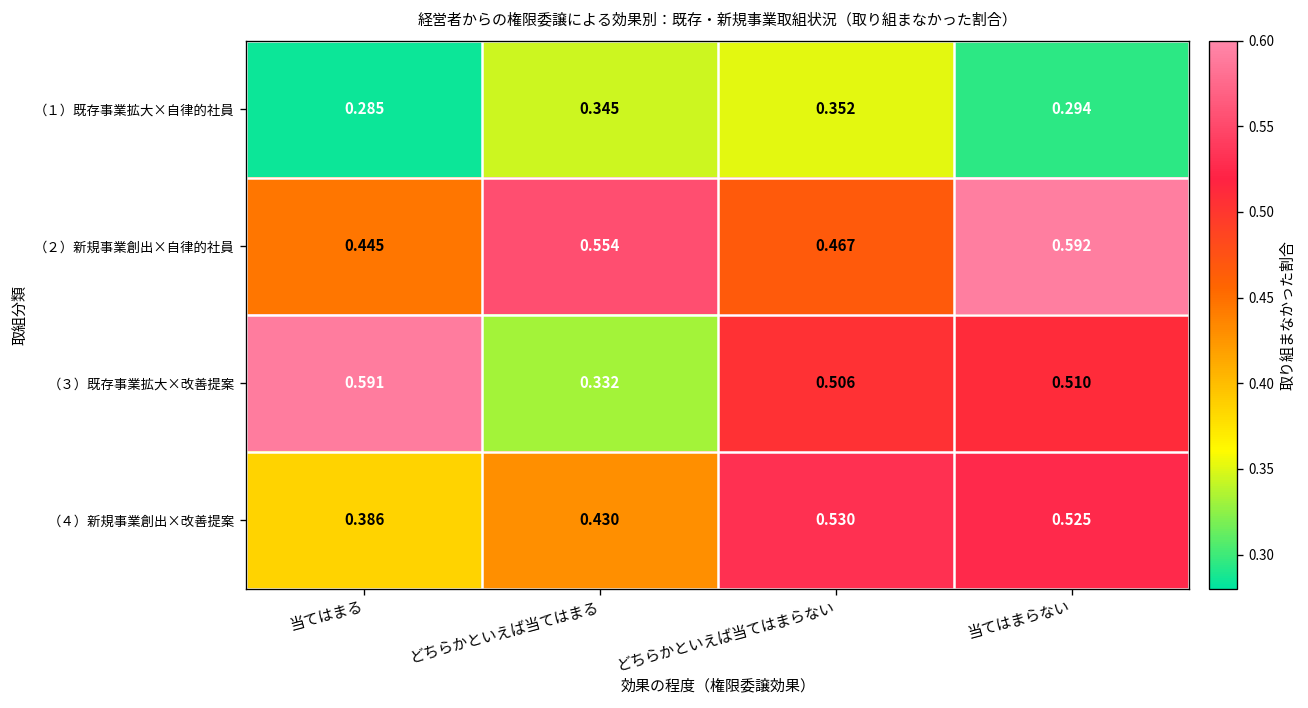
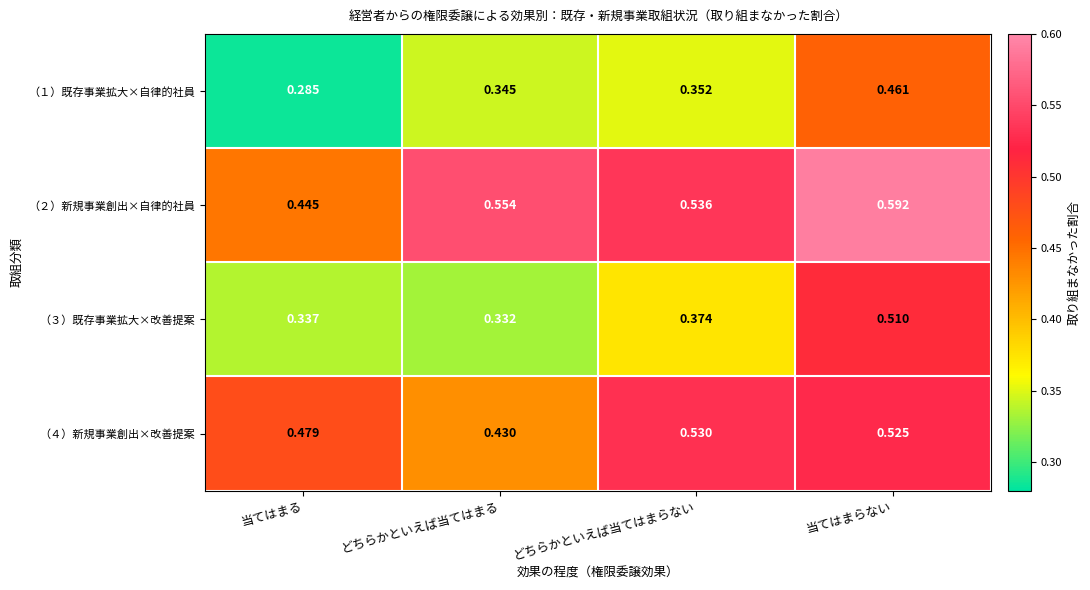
（１）既存事業拡大×自律的社員, 当てはまらない: 0.294 -> 0.461
（２）新規事業創出×自律的社員, どちらかといえば当てはまらない: 0.467 -> 0.536
（３）既存事業拡大×改善提案, 当てはまる: 0.591 -> 0.337
（３）既存事業拡大×改善提案, どちらかといえば当てはまらない: 0.506 -> 0.374
（４）新規事業創出×改善提案, 当てはまる: 0.386 -> 0.479
